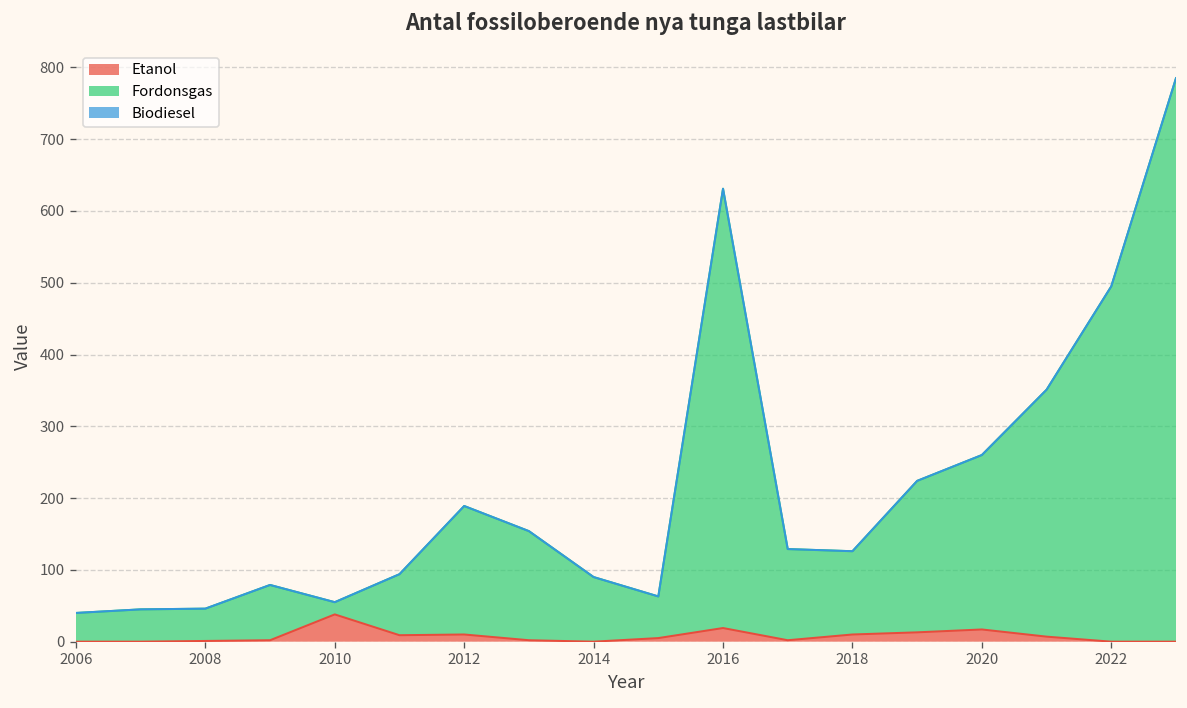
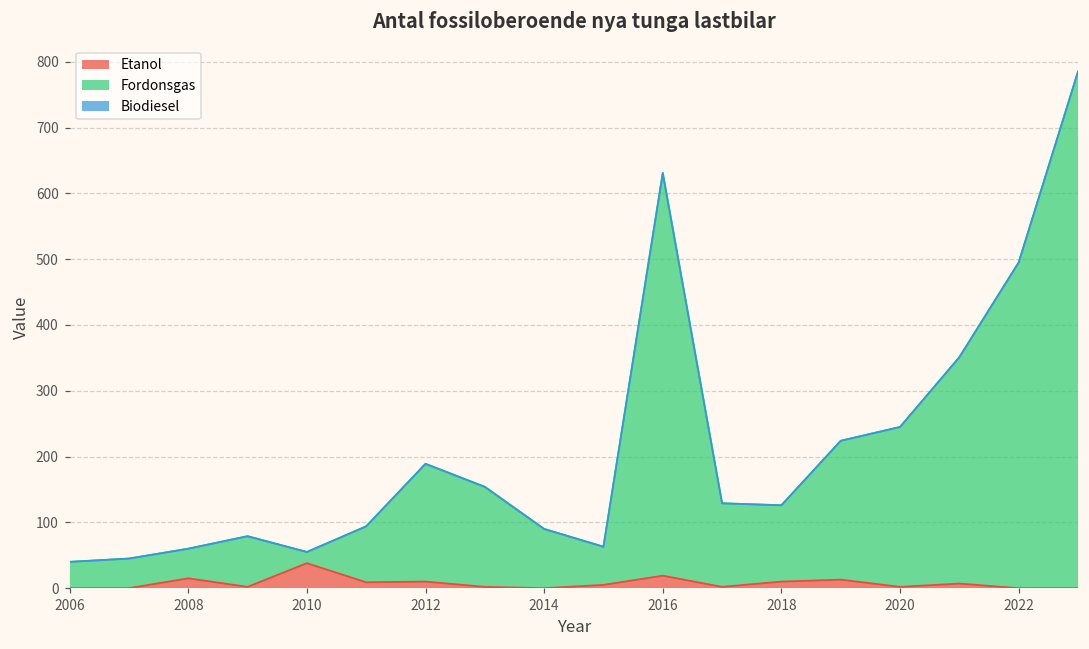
Etanol, 2008: 0 -> 20
Etanol, 2020: 20 -> 0
